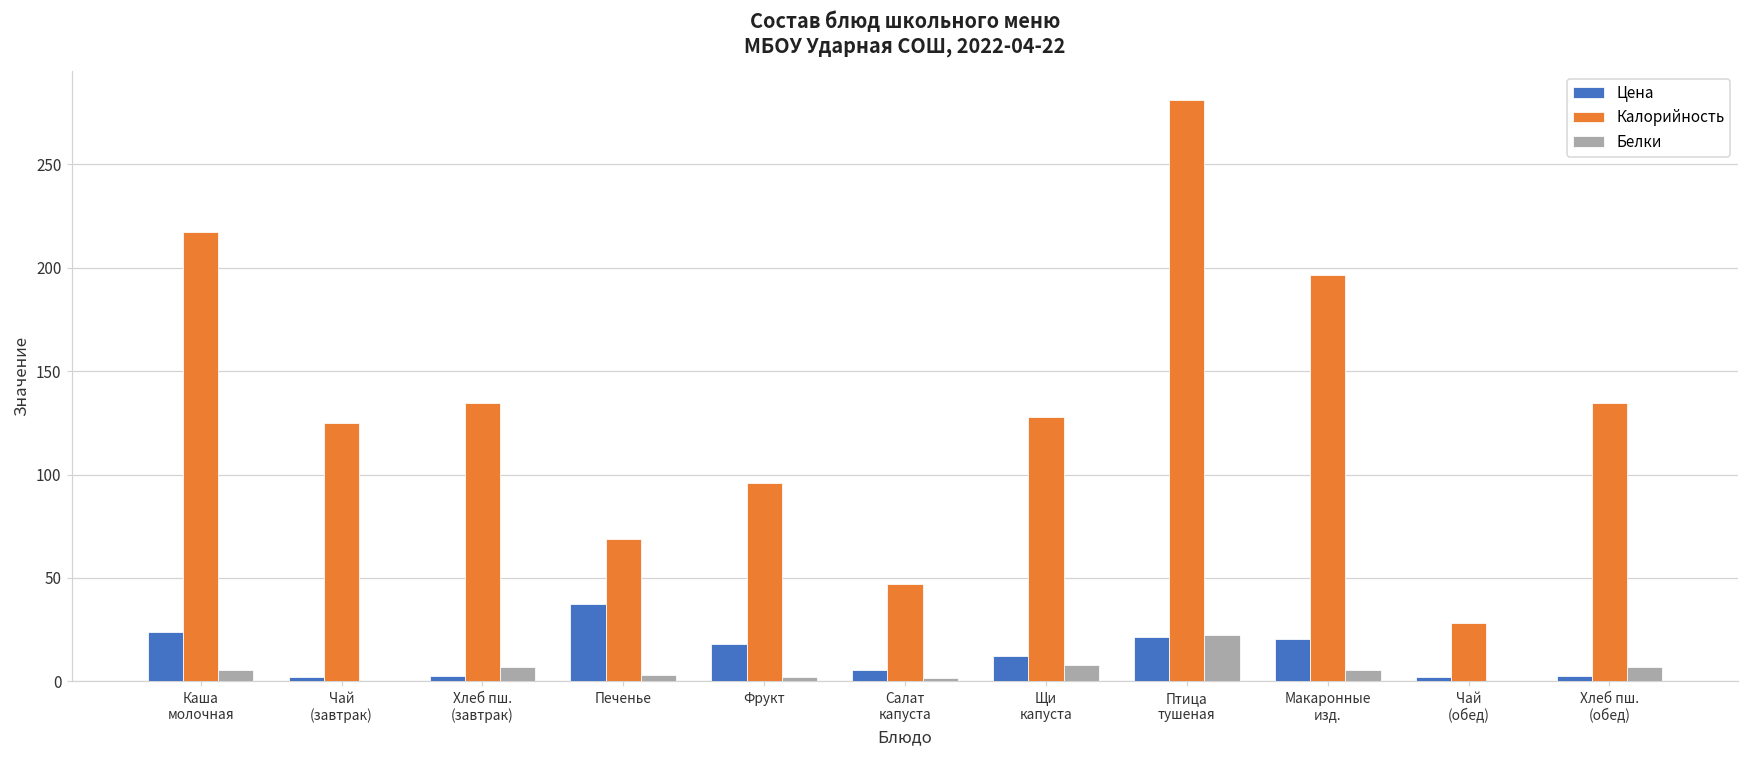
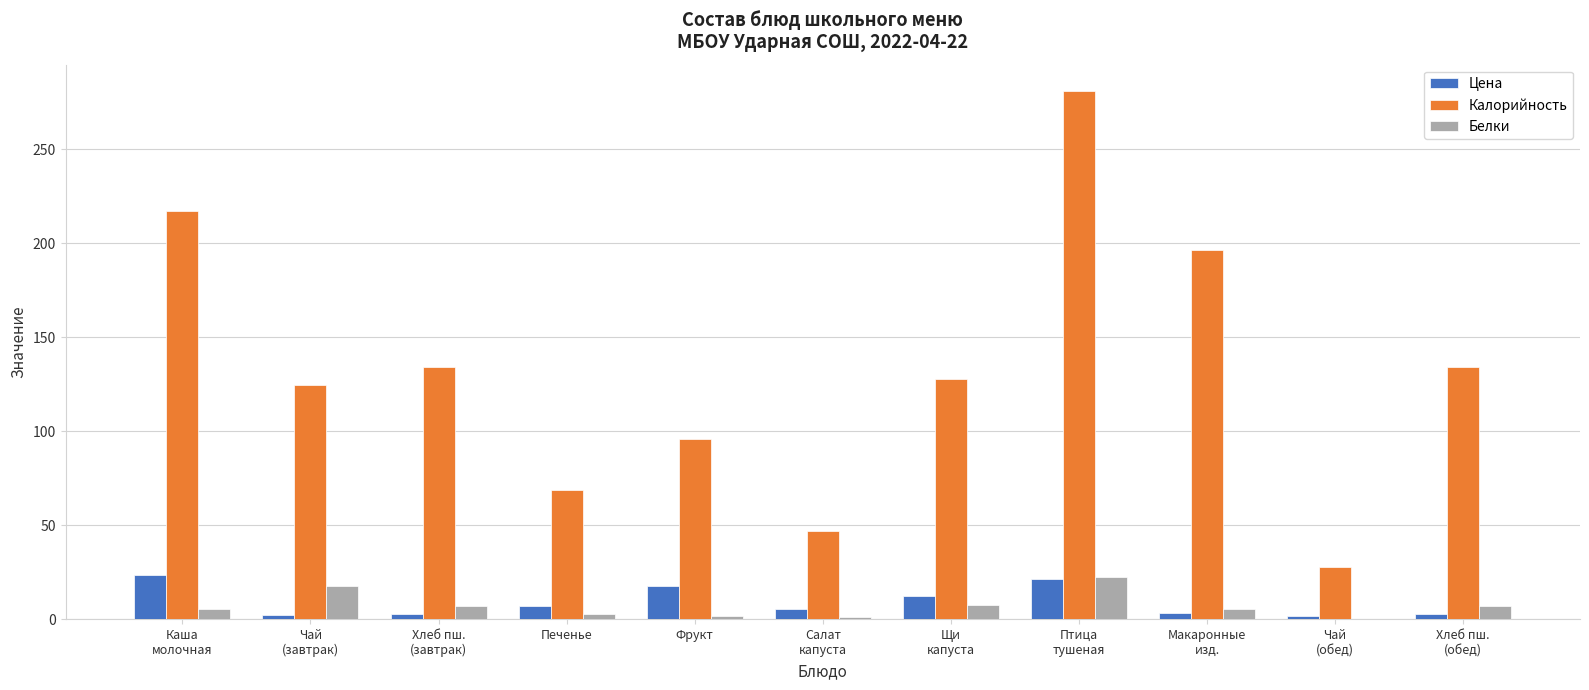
Белки, Чай (завтрак): 0 -> 18
Цена, Печенье: 37 -> 7
Цена, Макаронные изд.: 20 -> 3
